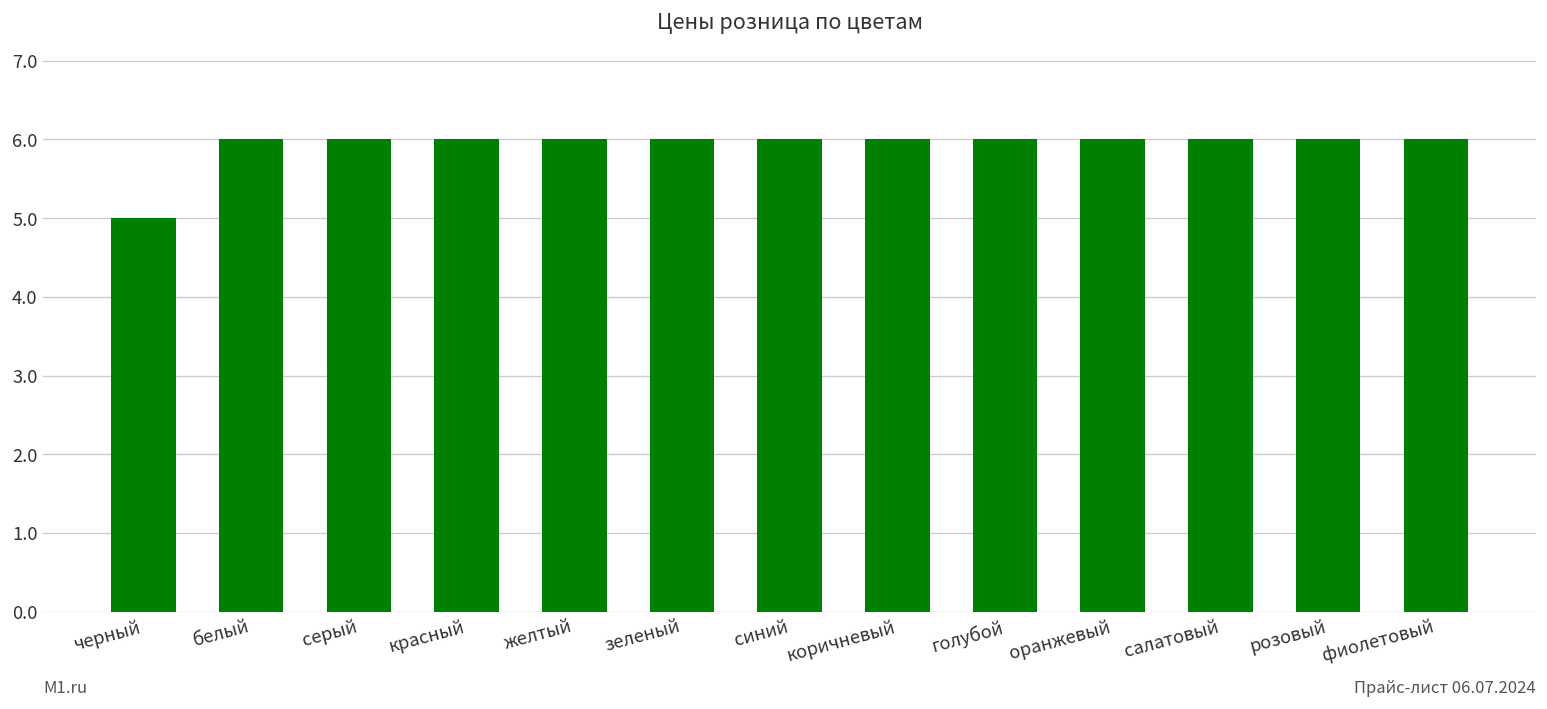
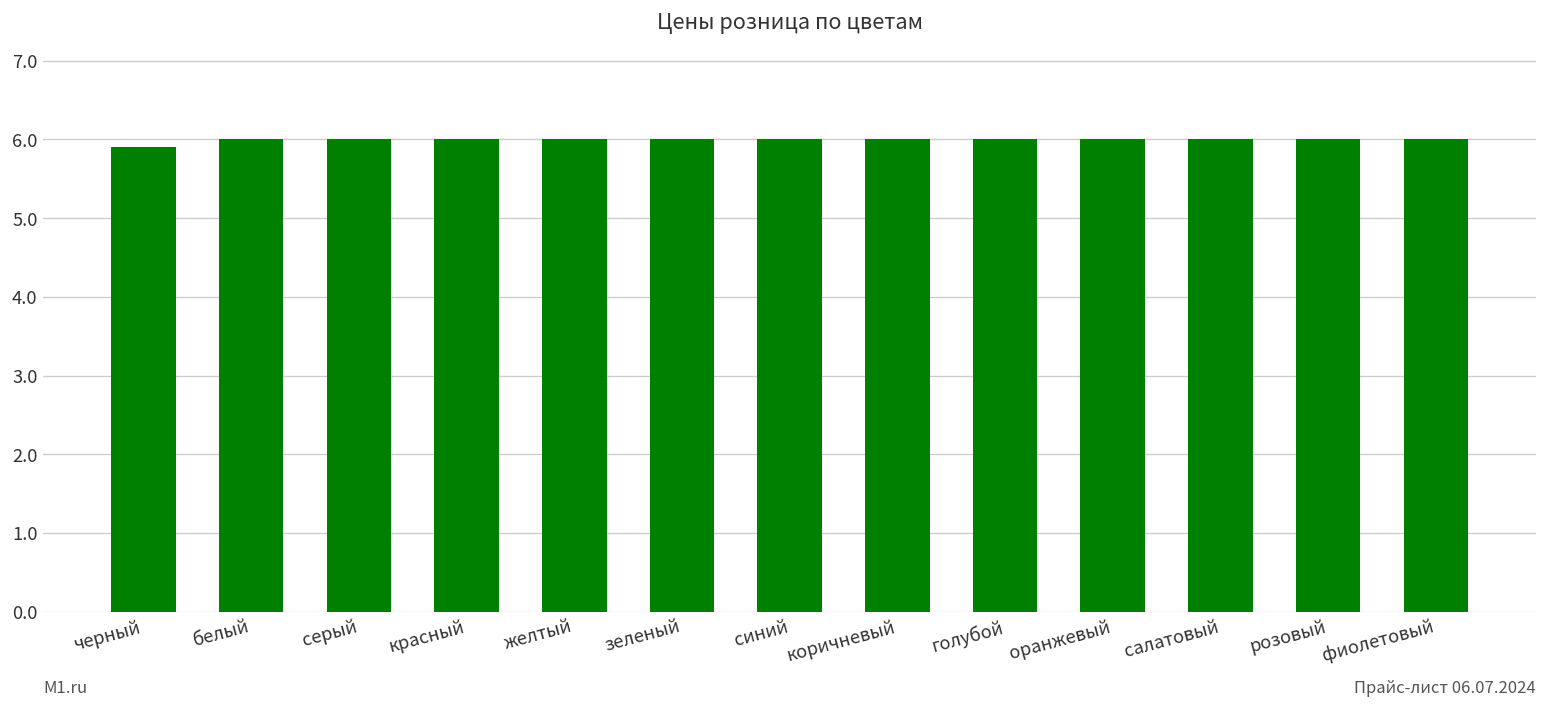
черный: 5.0 -> 5.9
